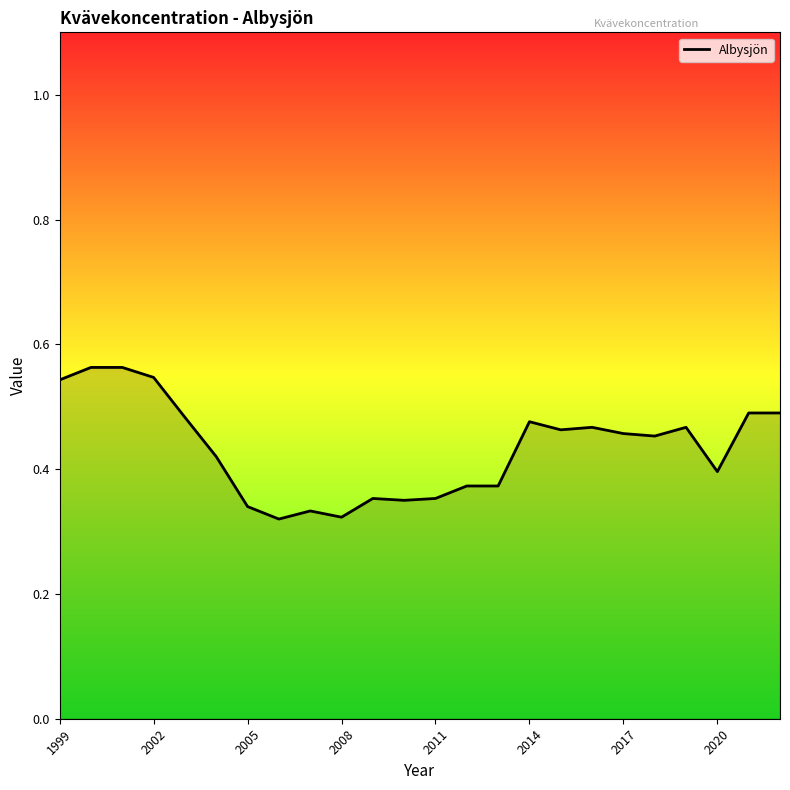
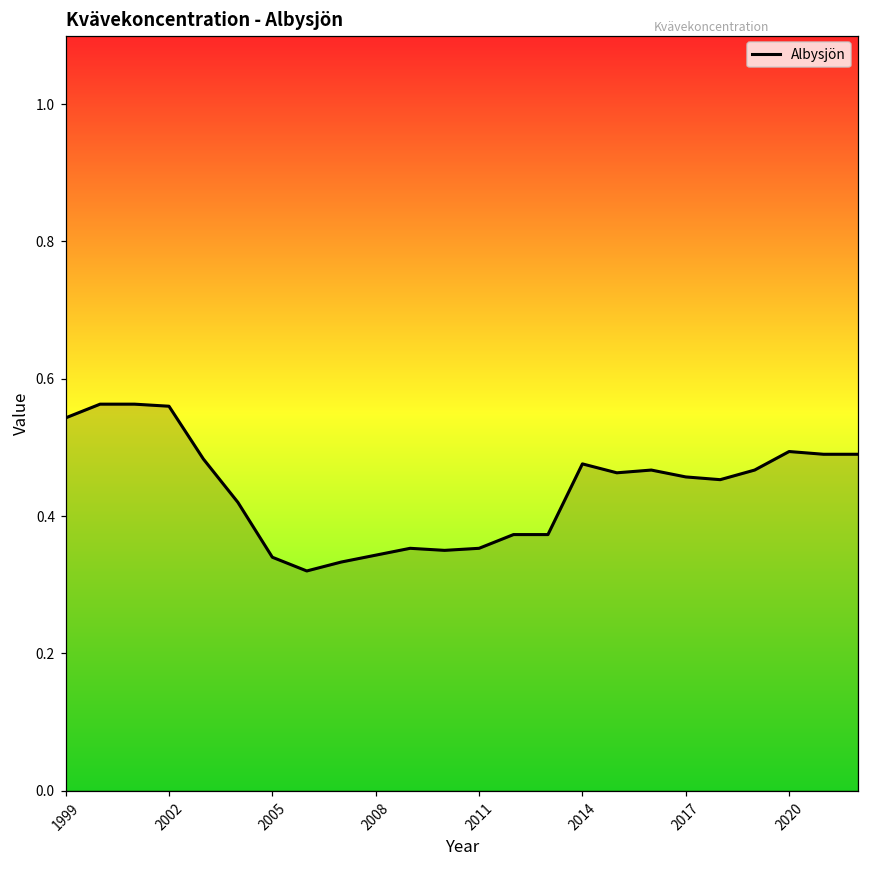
2002: 0.55 -> 0.56
2008: 0.32 -> 0.34
2020: 0.40 -> 0.49
